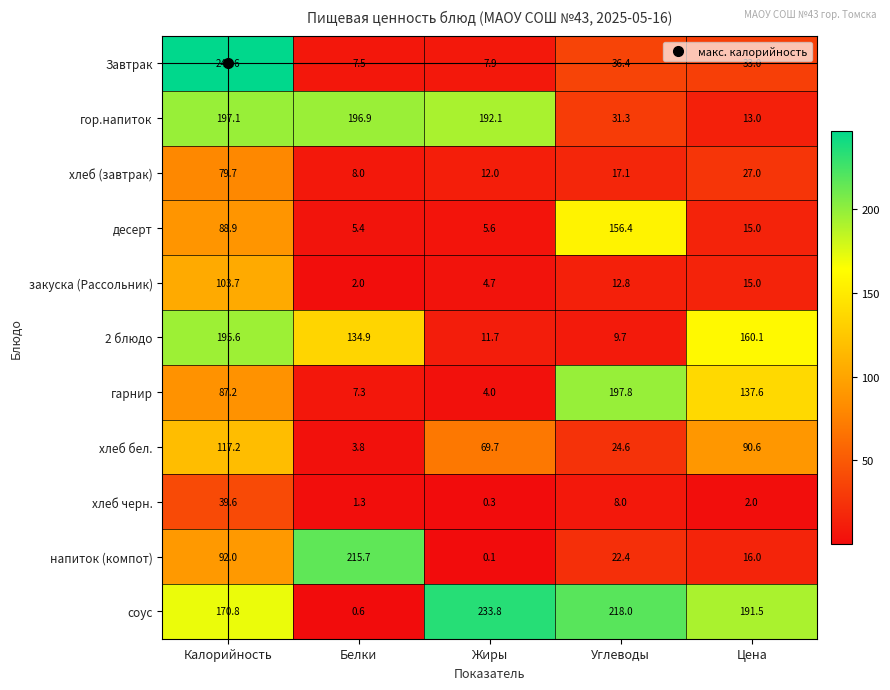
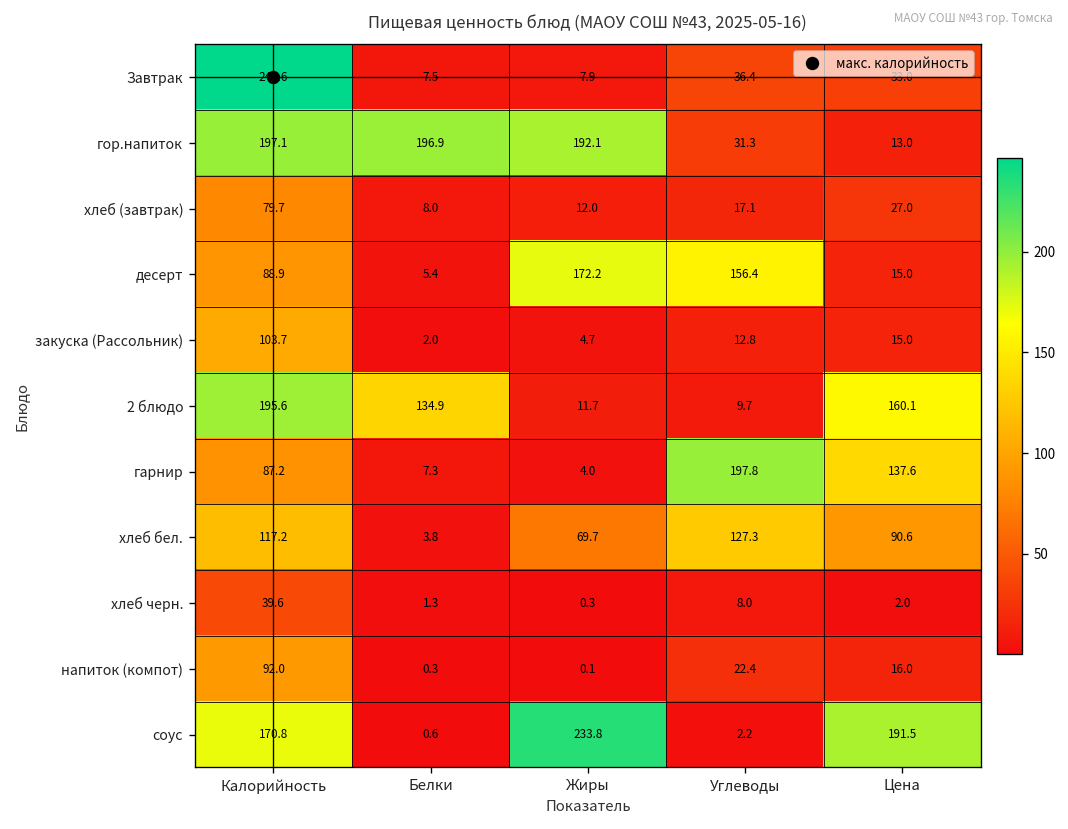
десерт, Жиры: 5.6 -> 172.2
хлеб бел., Углеводы: 24.6 -> 127.3
напиток (компот), Белки: 215.7 -> 0.3
соус, Углеводы: 218.0 -> 2.2
